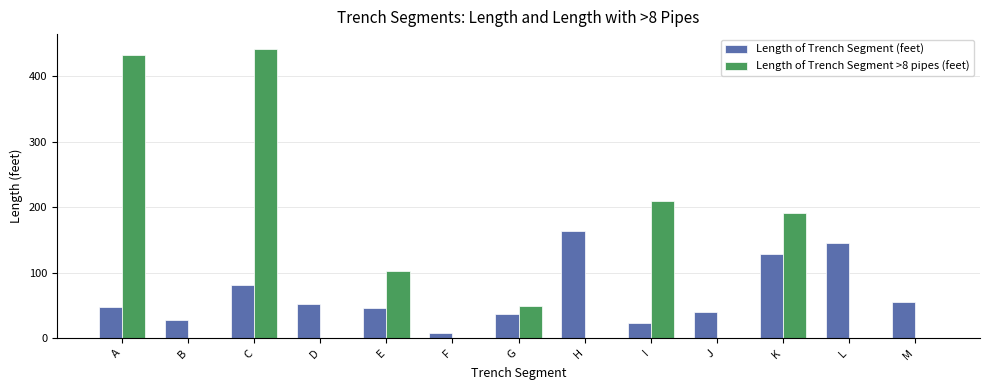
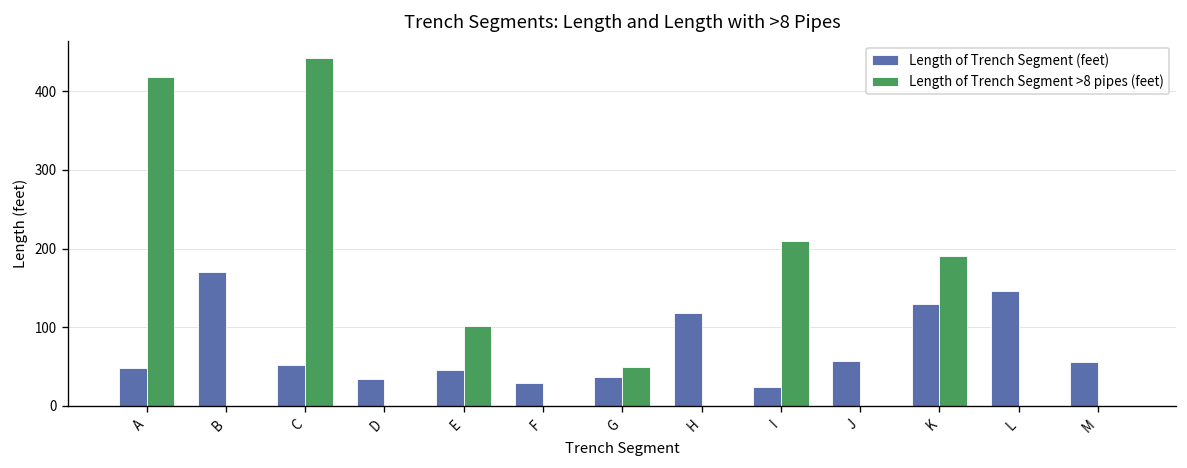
Length of Trench Segment >8 pipes (feet), A: 430 -> 420
Length of Trench Segment (feet), B: 30 -> 170
Length of Trench Segment (feet), C: 80 -> 50
Length of Trench Segment (feet), D: 50 -> 30
Length of Trench Segment (feet), F: 10 -> 30
Length of Trench Segment (feet), H: 160 -> 120
Length of Trench Segment (feet), J: 40 -> 60
